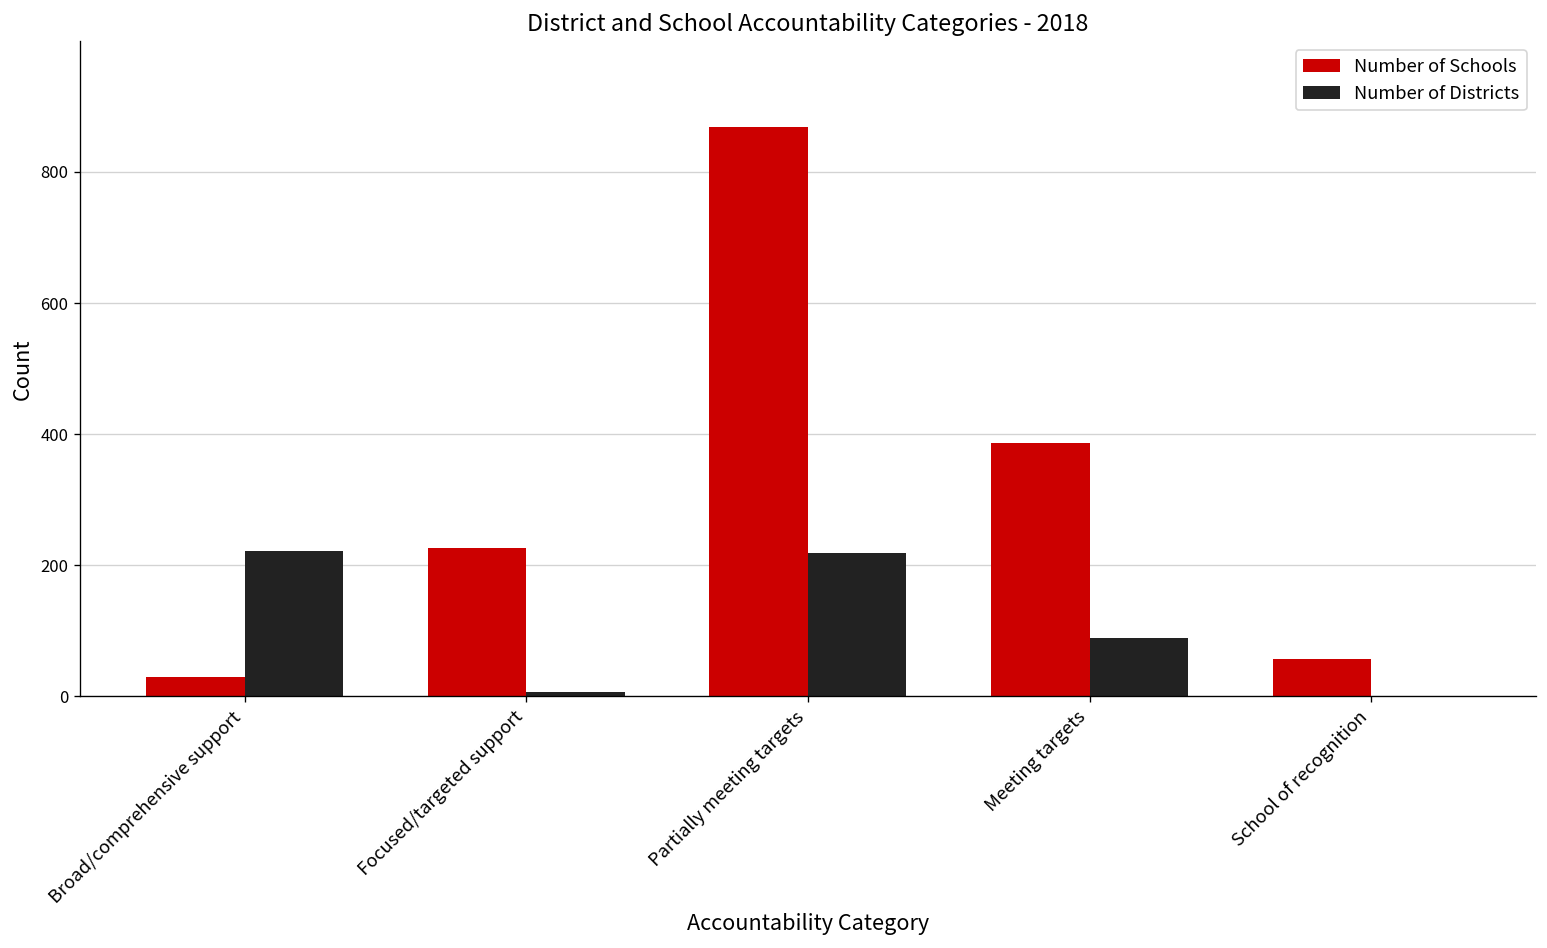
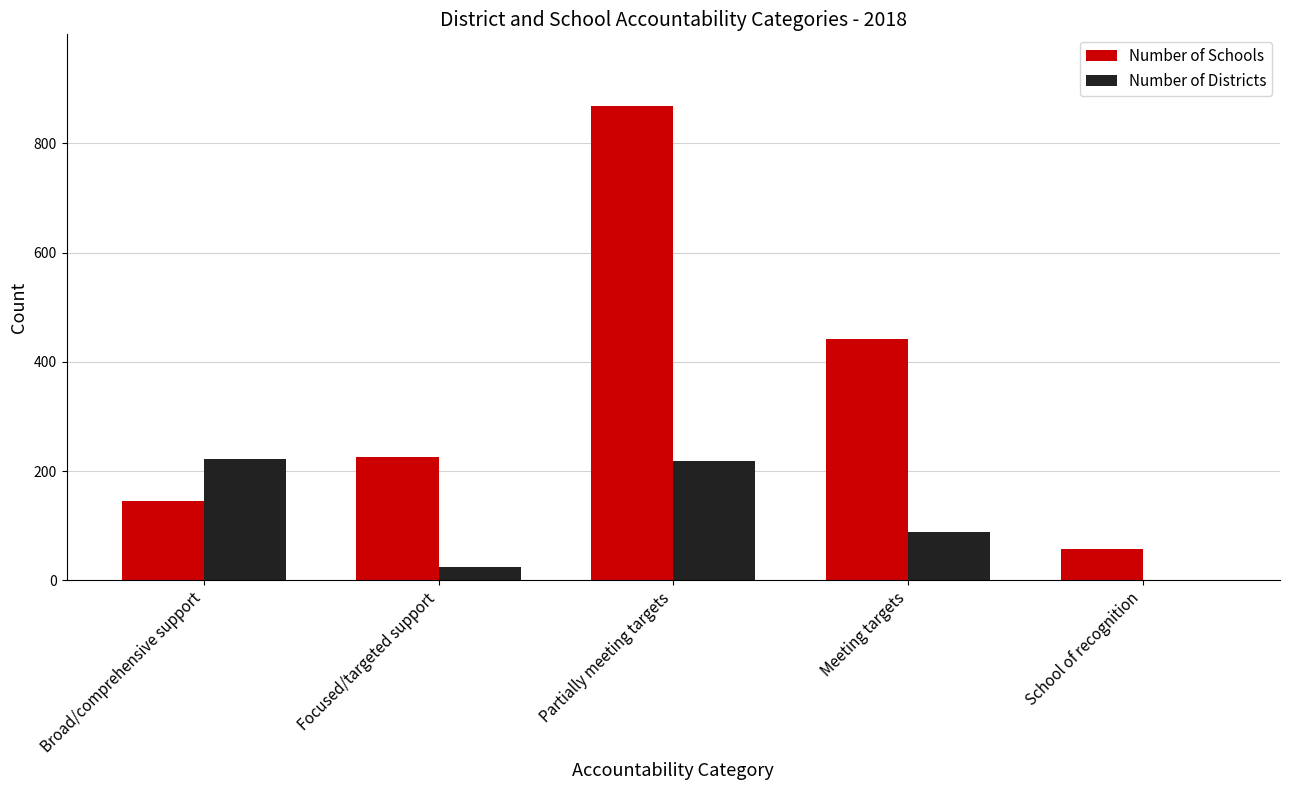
Number of Schools, Broad/comprehensive support: 30 -> 150
Number of Districts, Focused/targeted support: 10 -> 20
Number of Schools, Meeting targets: 390 -> 440
